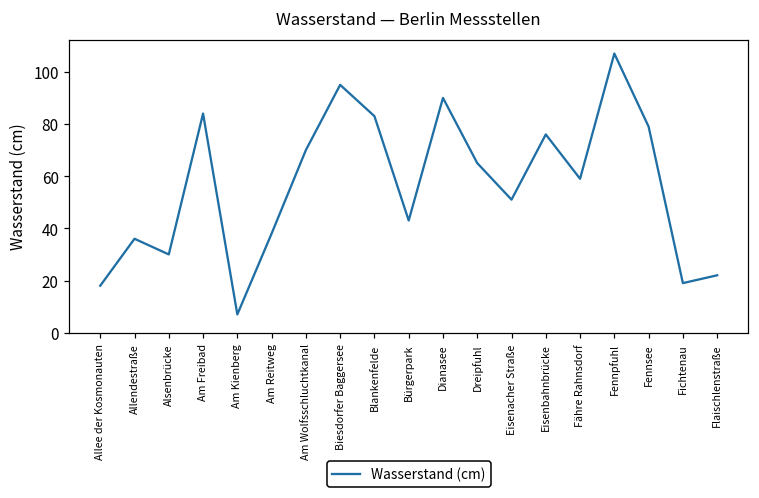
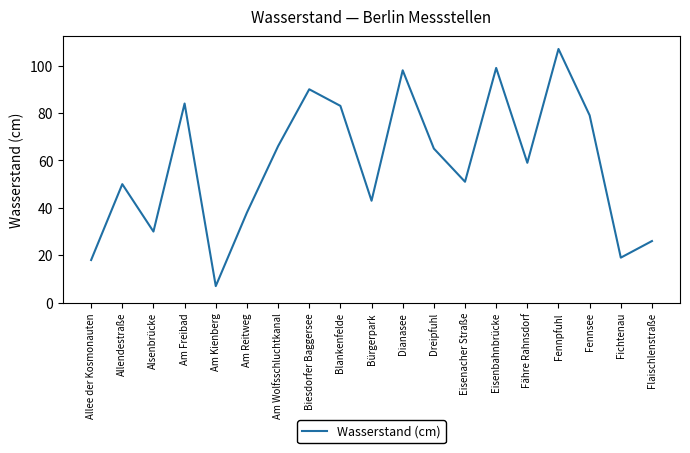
Allendestraße: 36 -> 50
Am Wolfsschluchtkanal: 70 -> 66
Biesdorfer Baggersee: 95 -> 90
Dianasee: 90 -> 98
Eisenbahnbrücke: 76 -> 99
Flaischlenstraße: 22 -> 26
